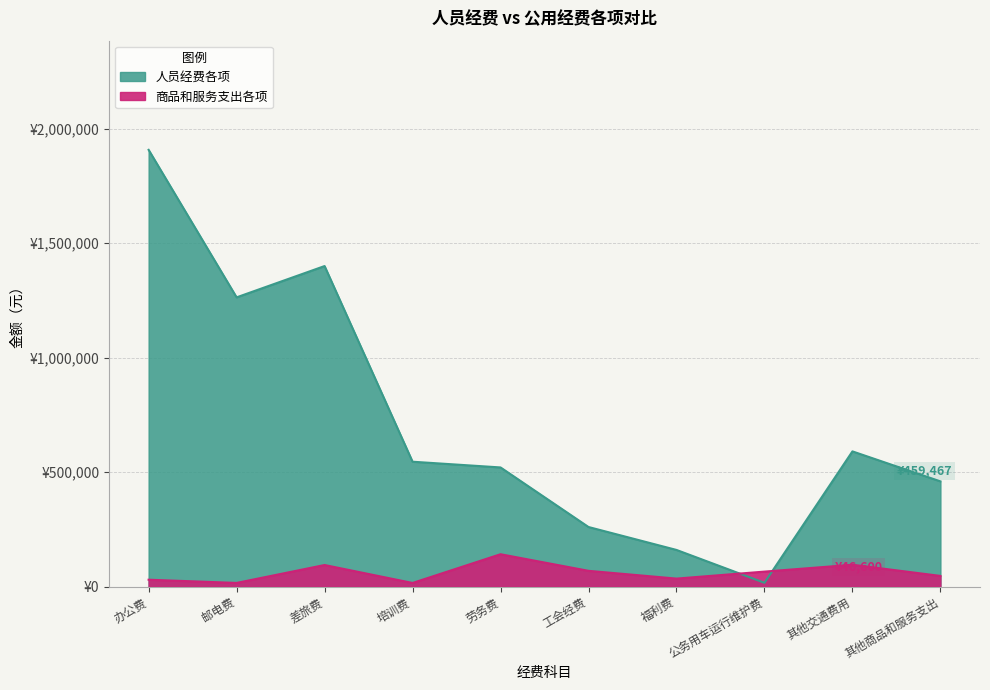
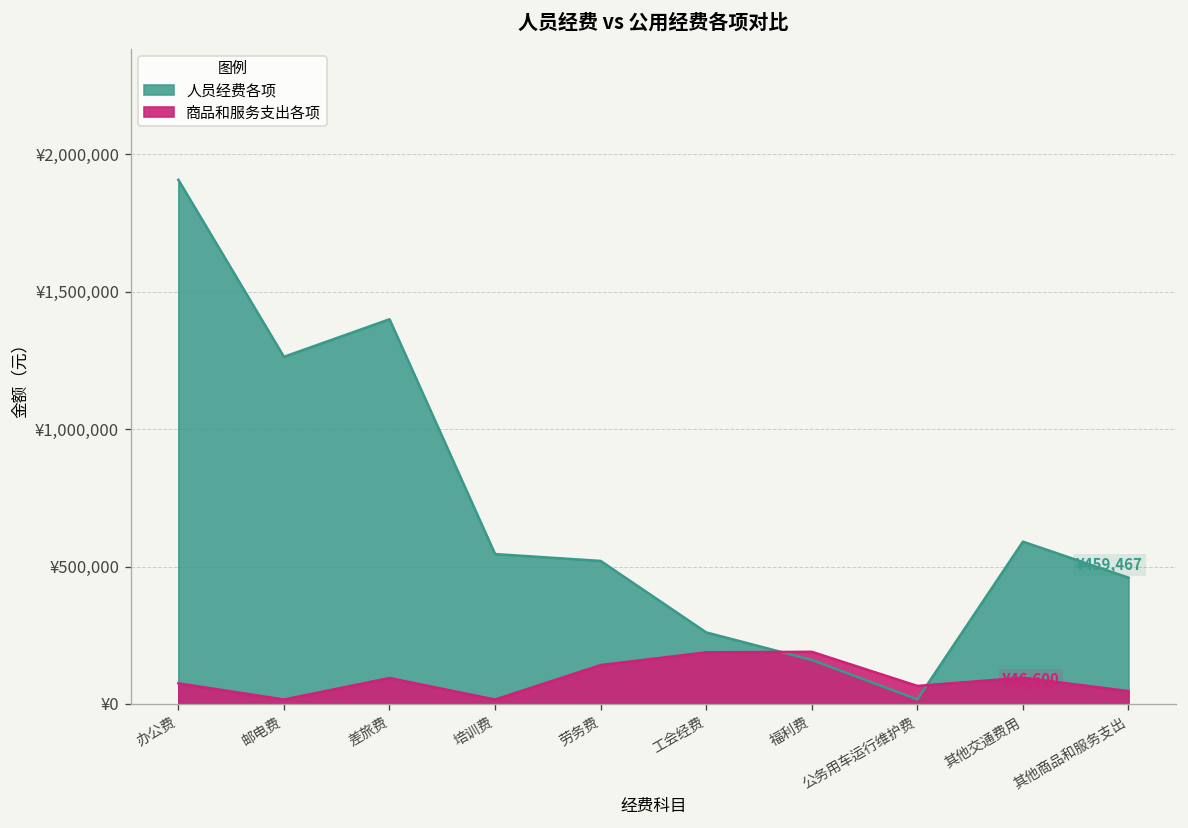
商品和服务支出各项, 办公费: ¥30,000 -> ¥70,000
商品和服务支出各项, 工会经费: ¥70,000 -> ¥190,000
商品和服务支出各项, 福利费: ¥30,000 -> ¥190,000
